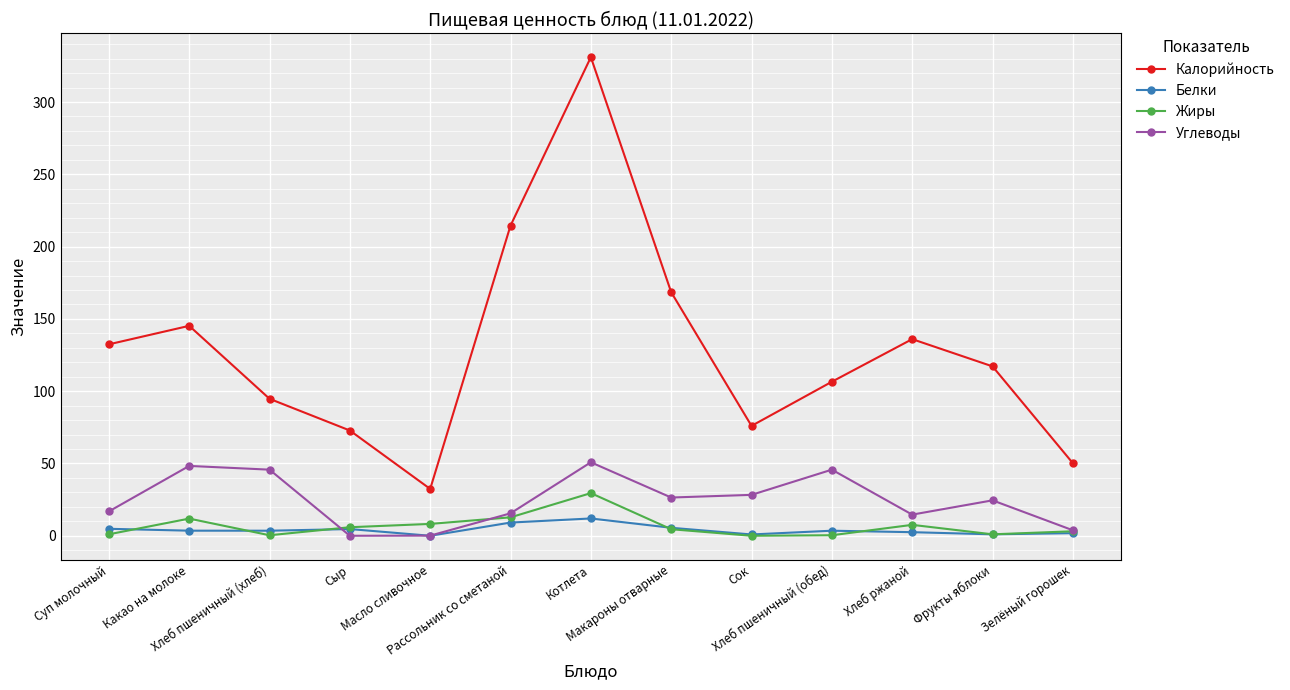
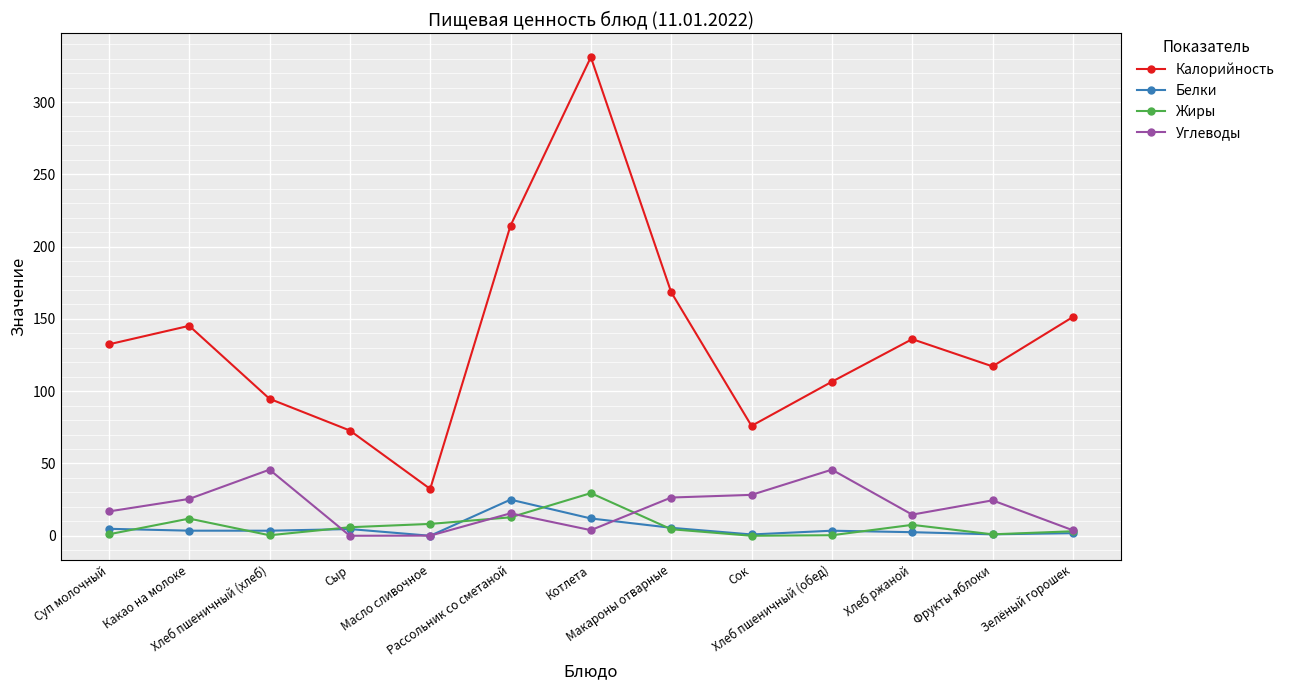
Углеводы, Какао на молоке: 48 -> 25
Белки, Рассольник со сметаной: 9 -> 25
Углеводы, Котлета: 51 -> 4
Калорийность, Зелёный горошек: 50 -> 151
